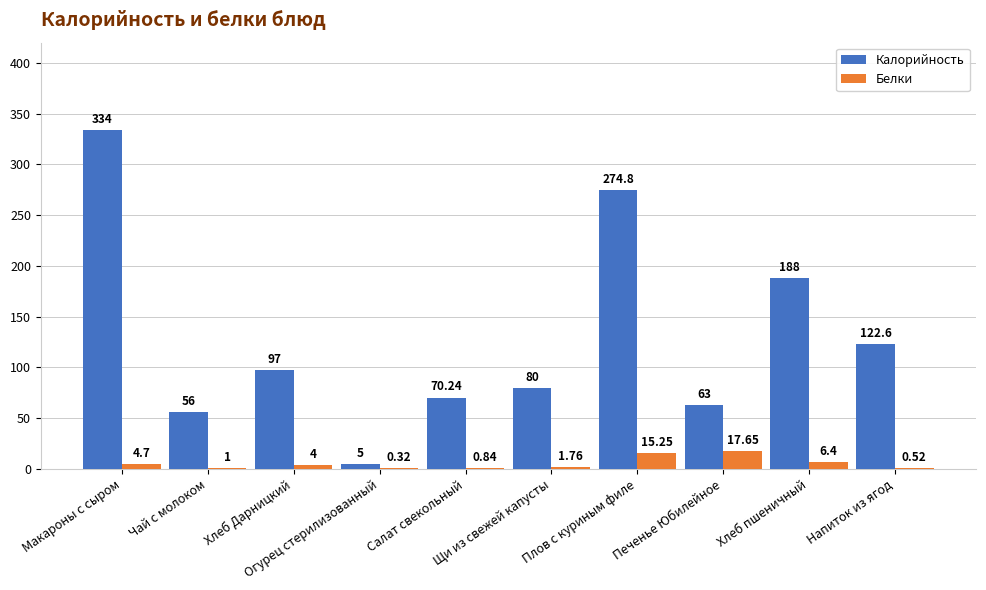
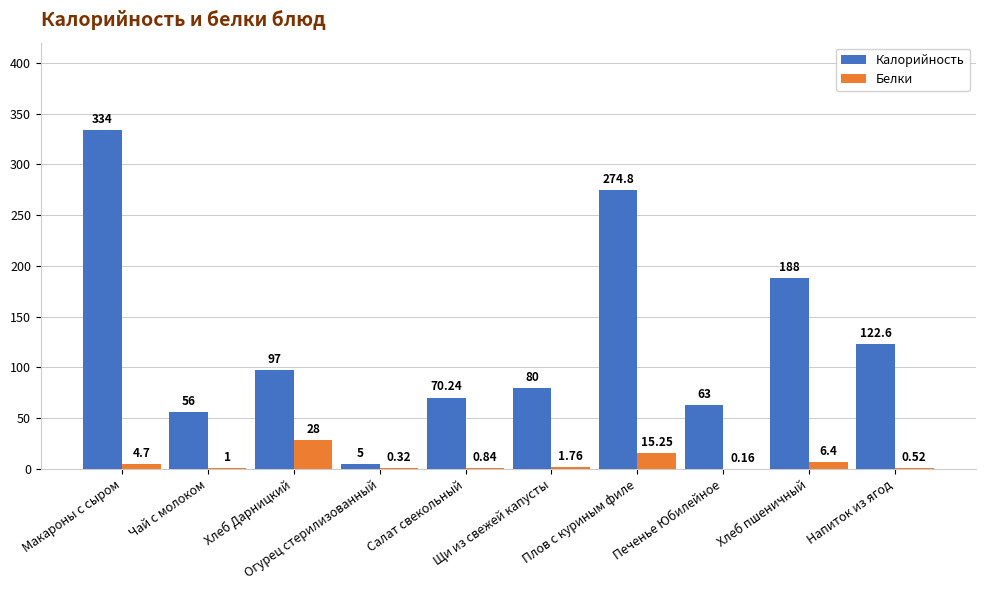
Белки, Хлеб Дарницкий: 4 -> 28
Белки, Печенье Юбилейное: 17.65 -> 0.16
